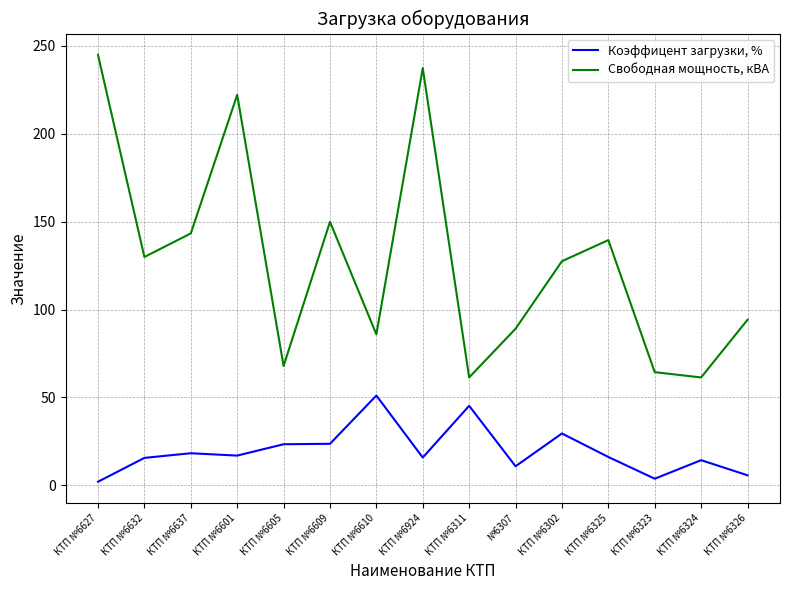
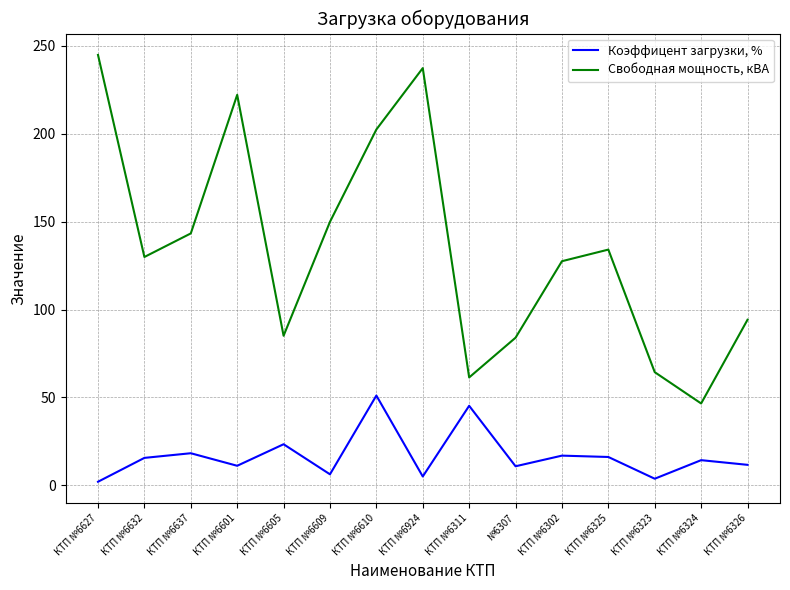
Коэффицент загрузки, %, КТП №6601: 17 -> 11
Свободная мощность, кВА, КТП №6605: 68 -> 85
Коэффицент загрузки, %, КТП №6609: 24 -> 6
Свободная мощность, кВА, КТП №6610: 86 -> 202
Коэффицент загрузки, %, КТП №6924: 16 -> 5
Свободная мощность, кВА, №6307: 89 -> 84
Коэффицент загрузки, %, КТП №6302: 30 -> 17
Свободная мощность, кВА, КТП №6325: 140 -> 134
Свободная мощность, кВА, КТП №6324: 61 -> 47
Коэффицент загрузки, %, КТП №6326: 6 -> 12
